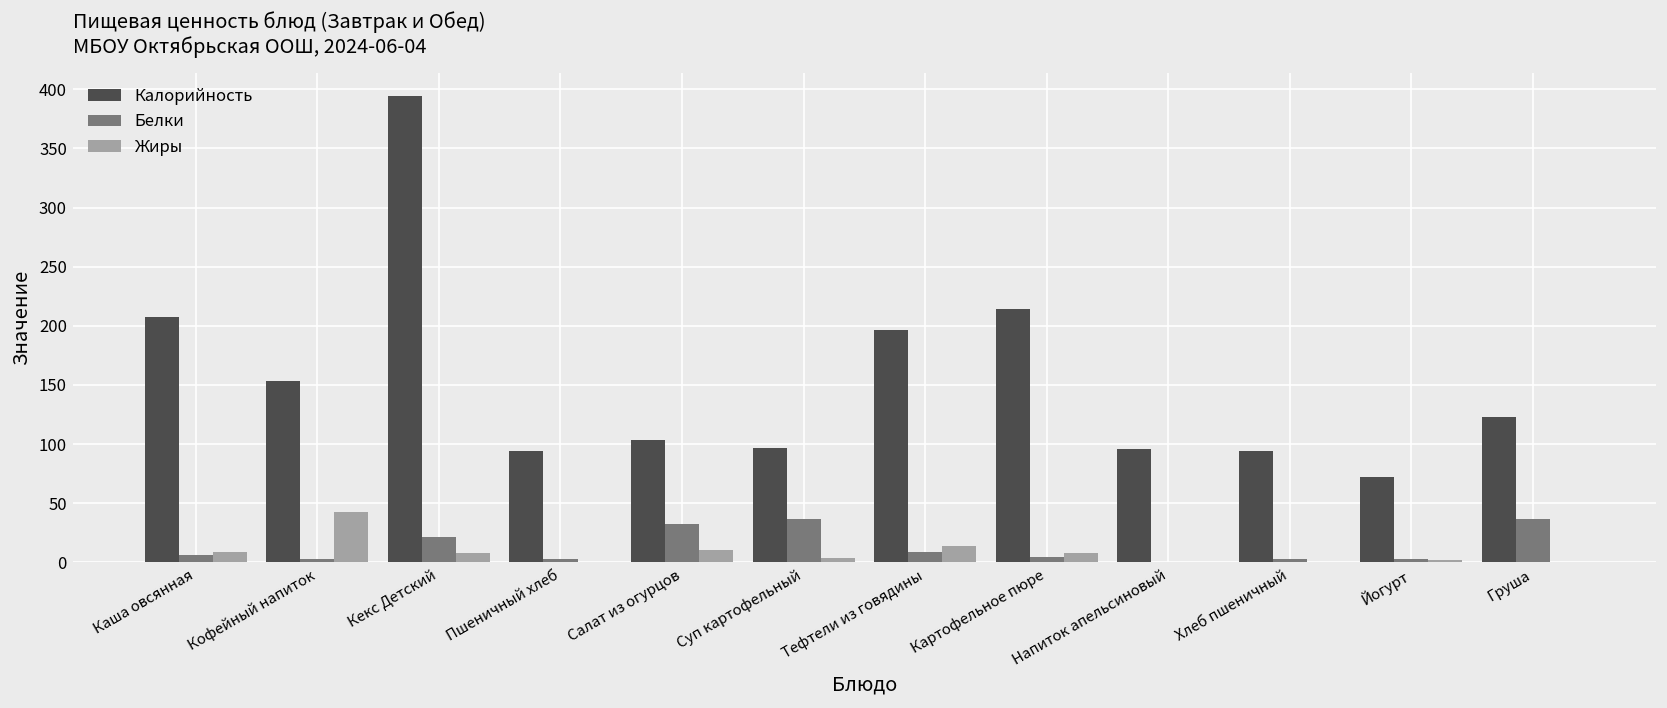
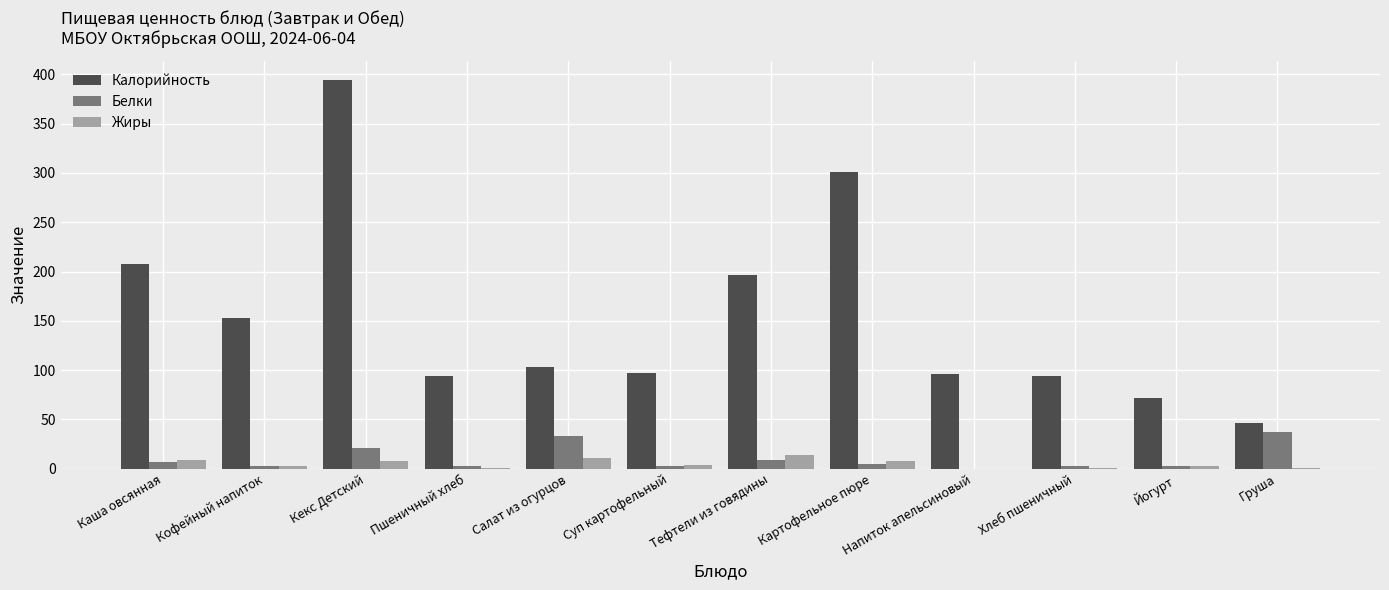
Жиры, Кофейный напиток: 40 -> 0
Белки, Суп картофельный: 40 -> 0
Калорийность, Картофельное пюре: 210 -> 300
Калорийность, Груша: 120 -> 50
